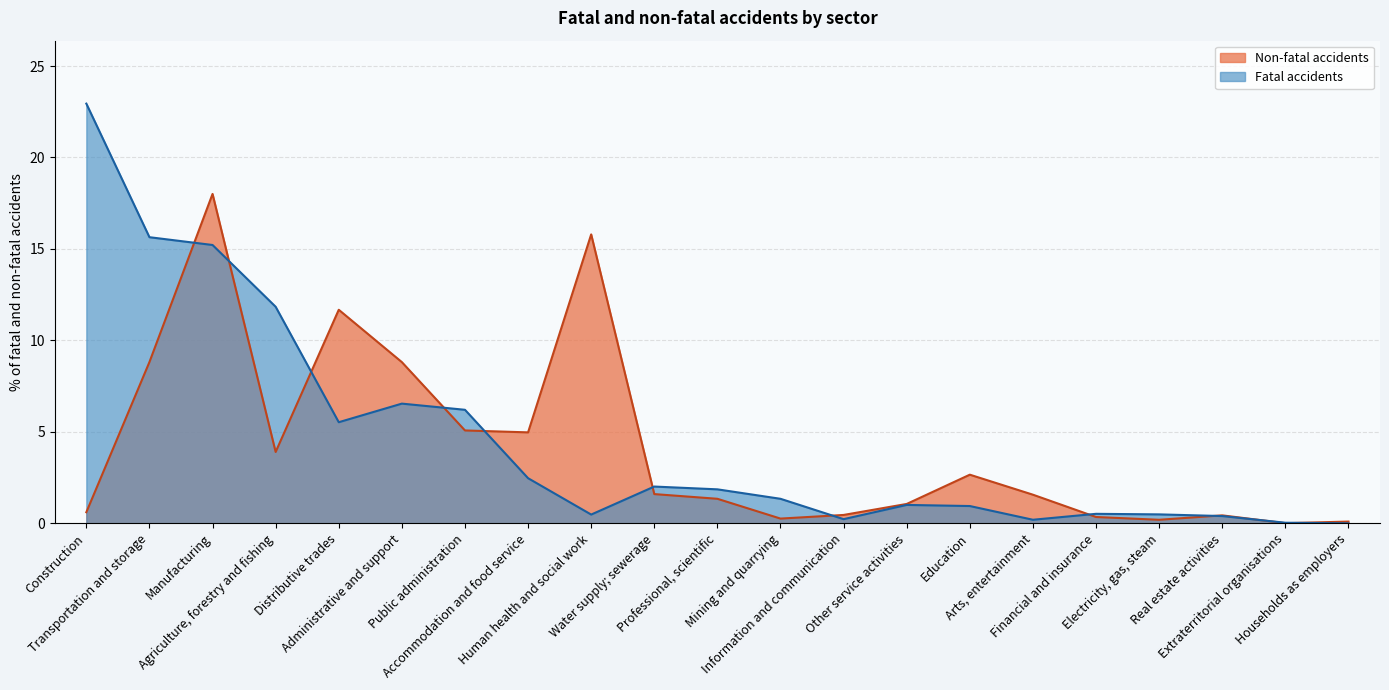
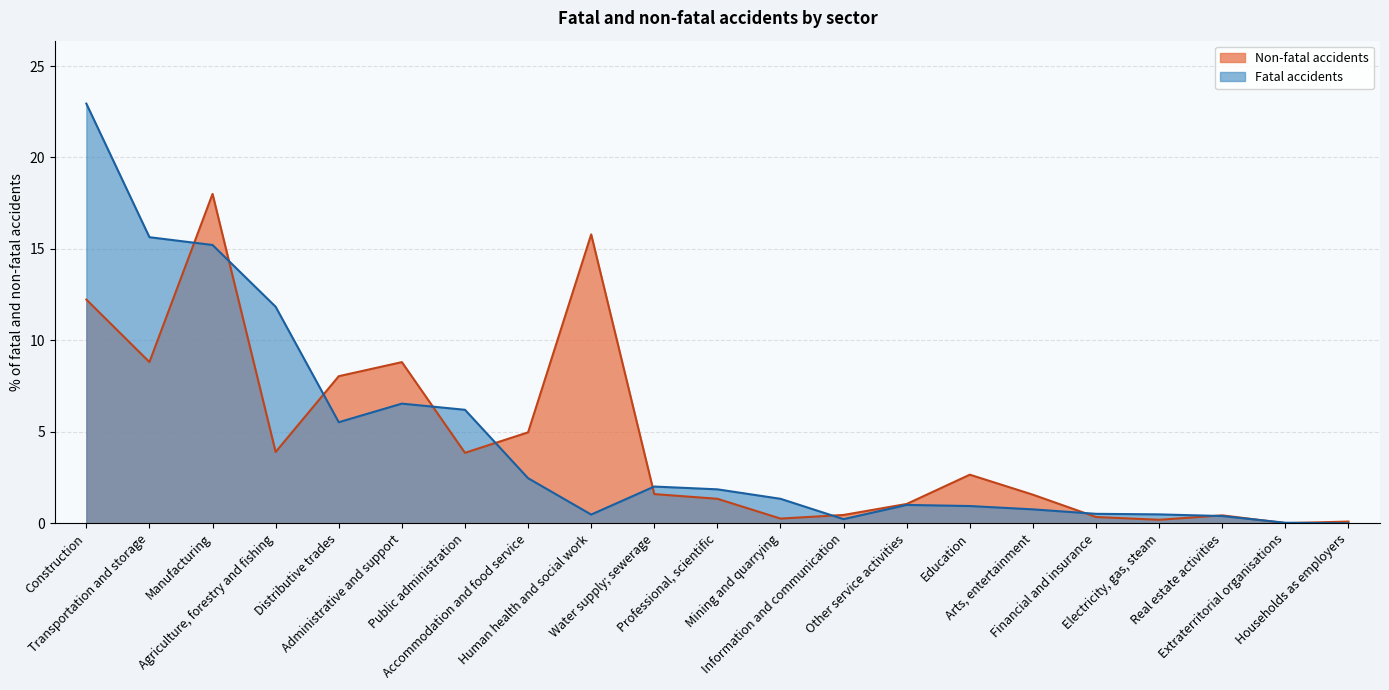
Non-fatal accidents, Construction: 0.6 -> 12.2
Non-fatal accidents, Distributive trades: 11.7 -> 8.0
Non-fatal accidents, Public administration: 5.1 -> 3.9
Fatal accidents, Arts, entertainment: 0.2 -> 0.8
